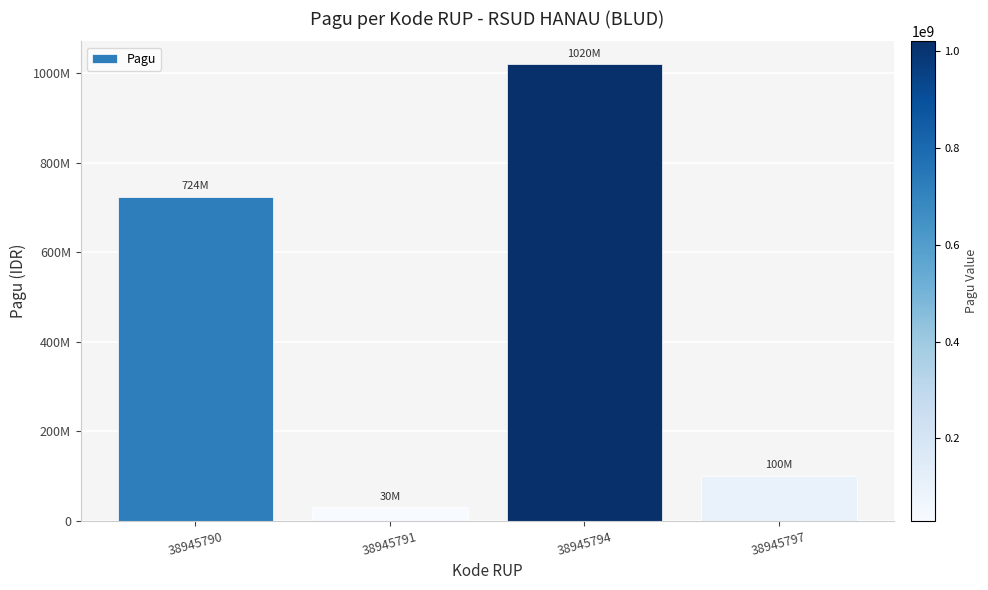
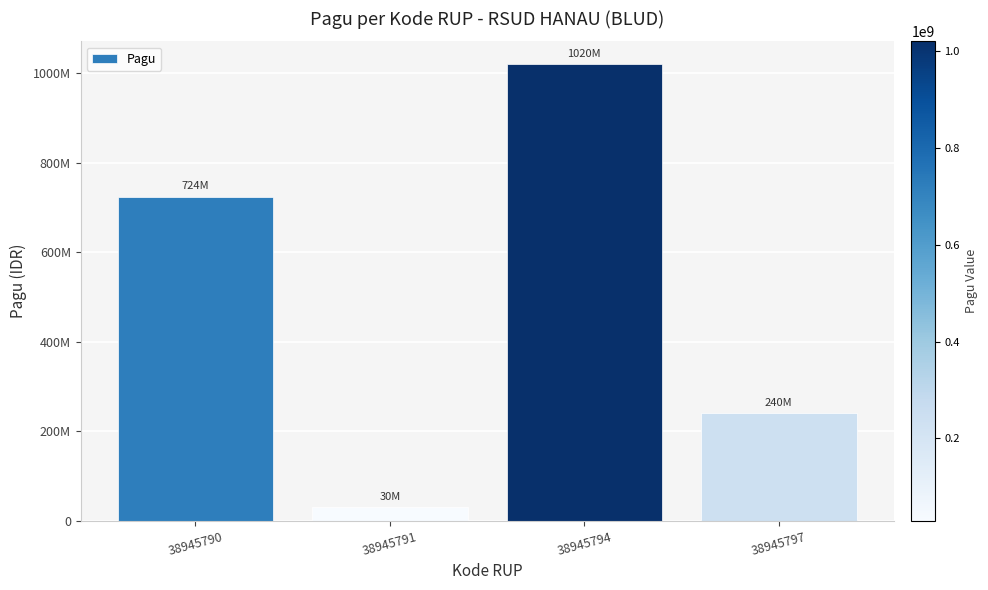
38945797: 100M -> 240M
